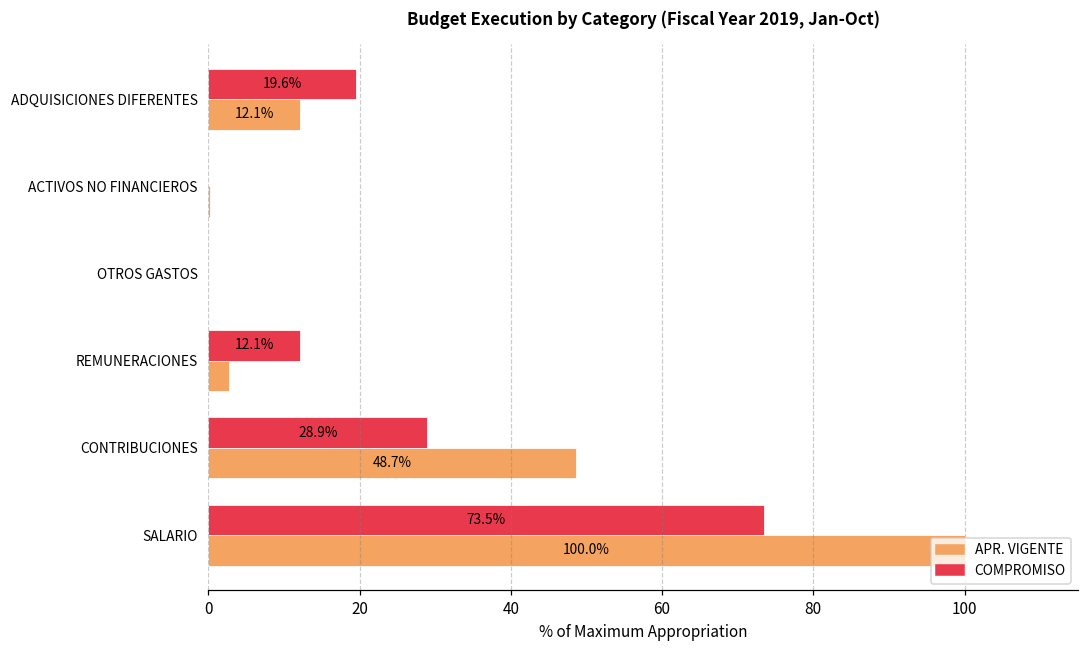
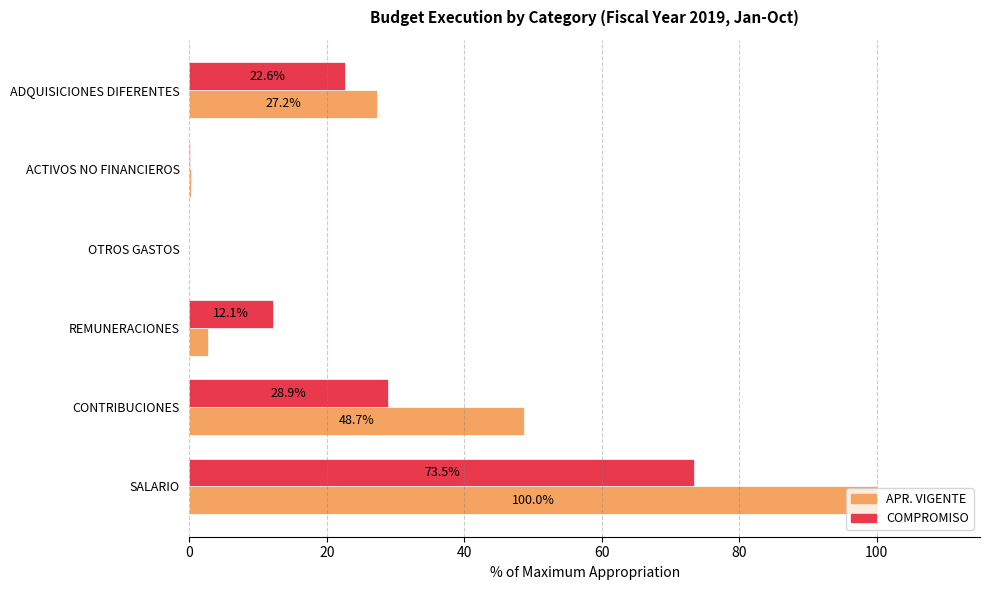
COMPROMISO, ADQUISICIONES DIFERENTES: 19.6% -> 22.6%
APR. VIGENTE, ADQUISICIONES DIFERENTES: 12.1% -> 27.2%
